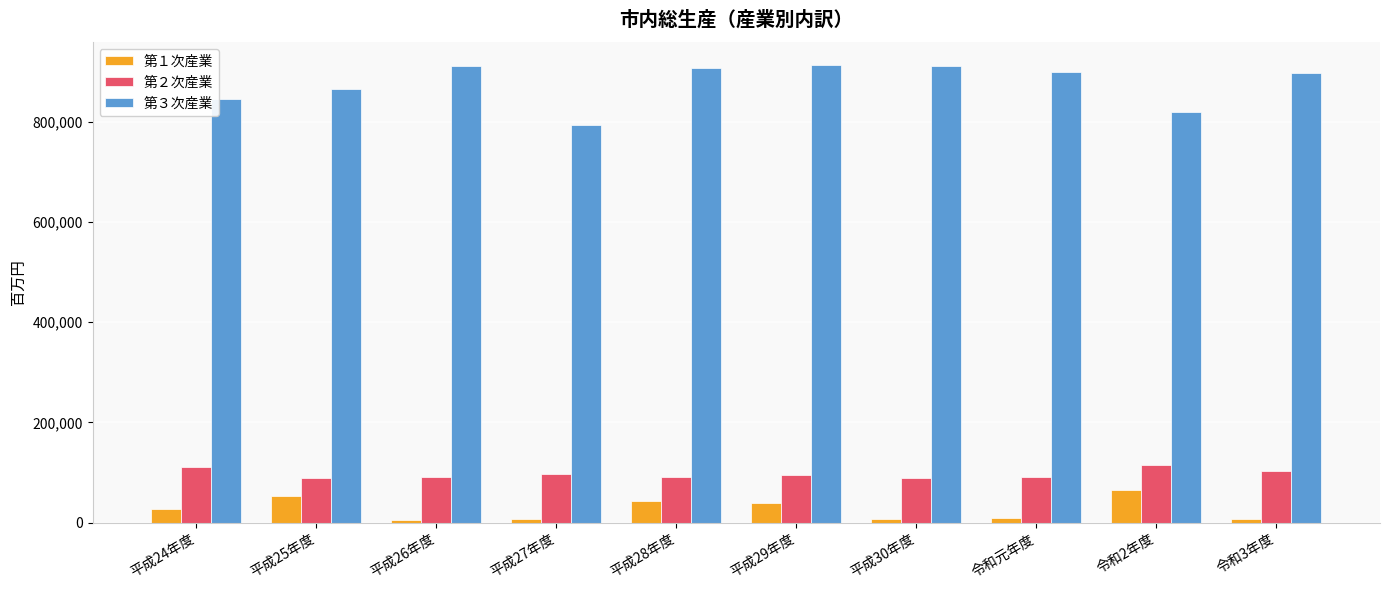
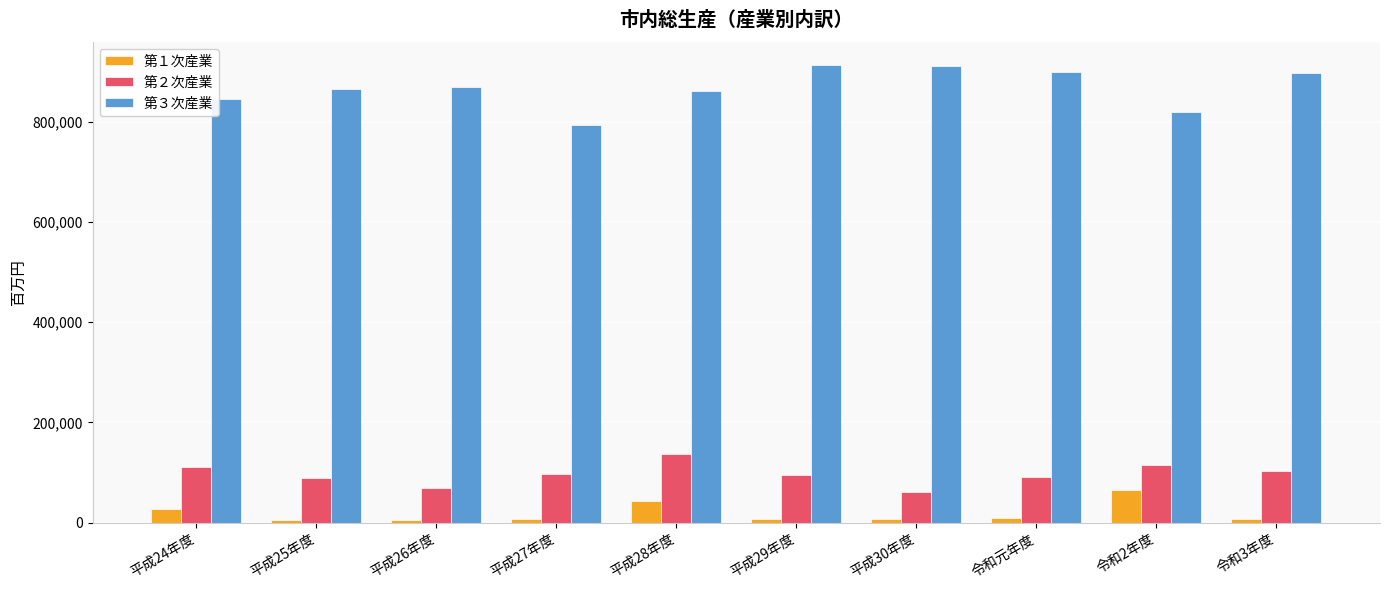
第１次産業, 平成25年度: 50,000 -> 10,000
第２次産業, 平成26年度: 90,000 -> 70,000
第３次産業, 平成26年度: 910,000 -> 870,000
第２次産業, 平成28年度: 90,000 -> 140,000
第３次産業, 平成28年度: 910,000 -> 860,000
第１次産業, 平成29年度: 40,000 -> 10,000
第２次産業, 平成30年度: 90,000 -> 60,000
